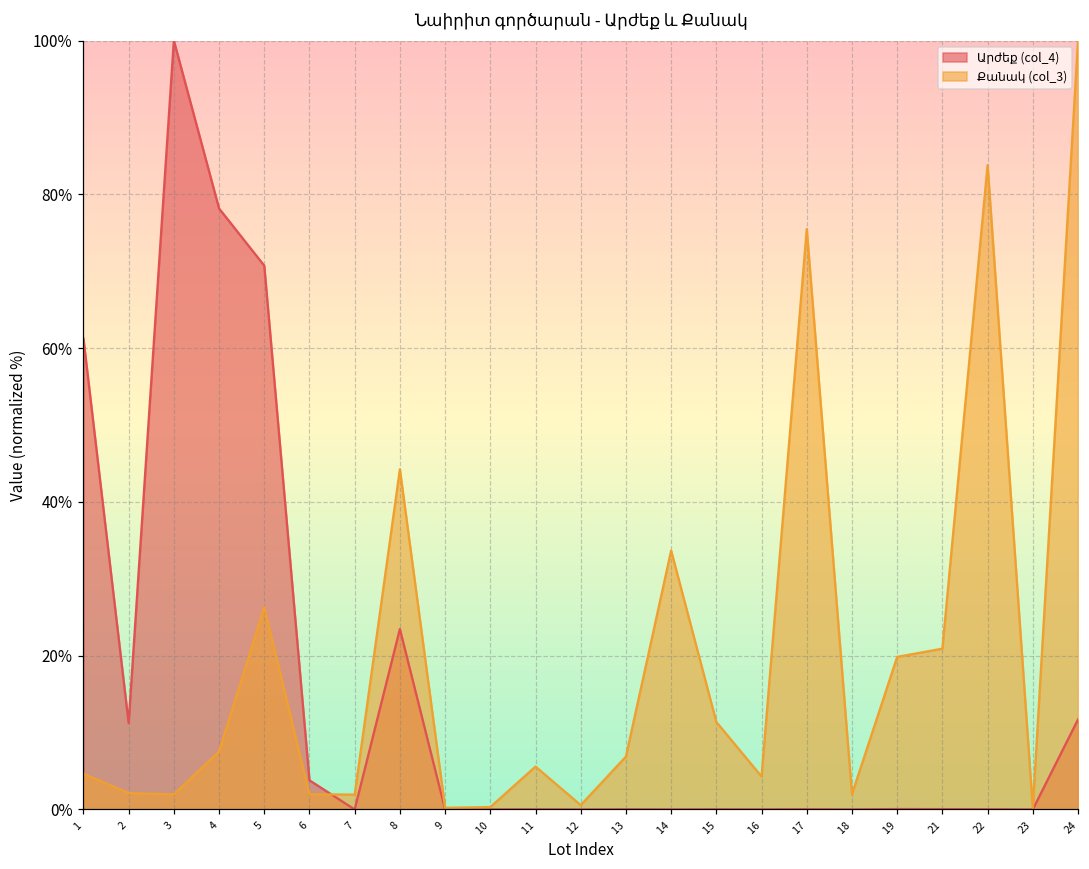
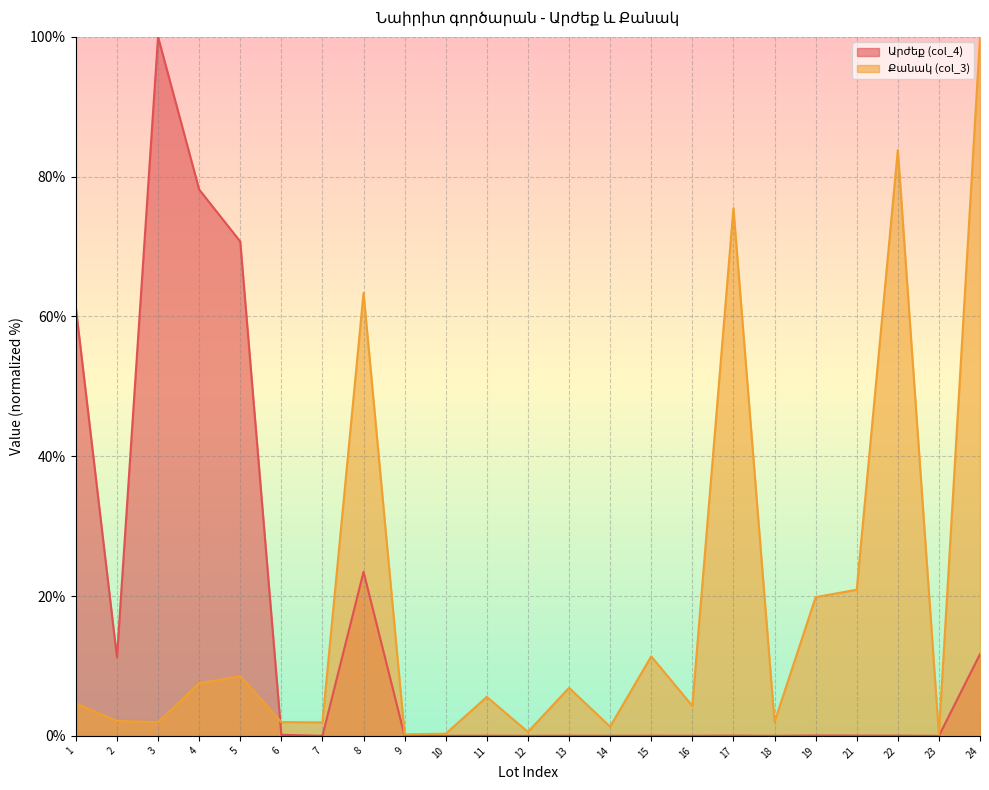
Քանակ (col_3), 5: 26% -> 9%
Արժեք (col_4), 6: 4% -> 0%
Քանակ (col_3), 8: 44% -> 63%
Քանակ (col_3), 14: 34% -> 1%
